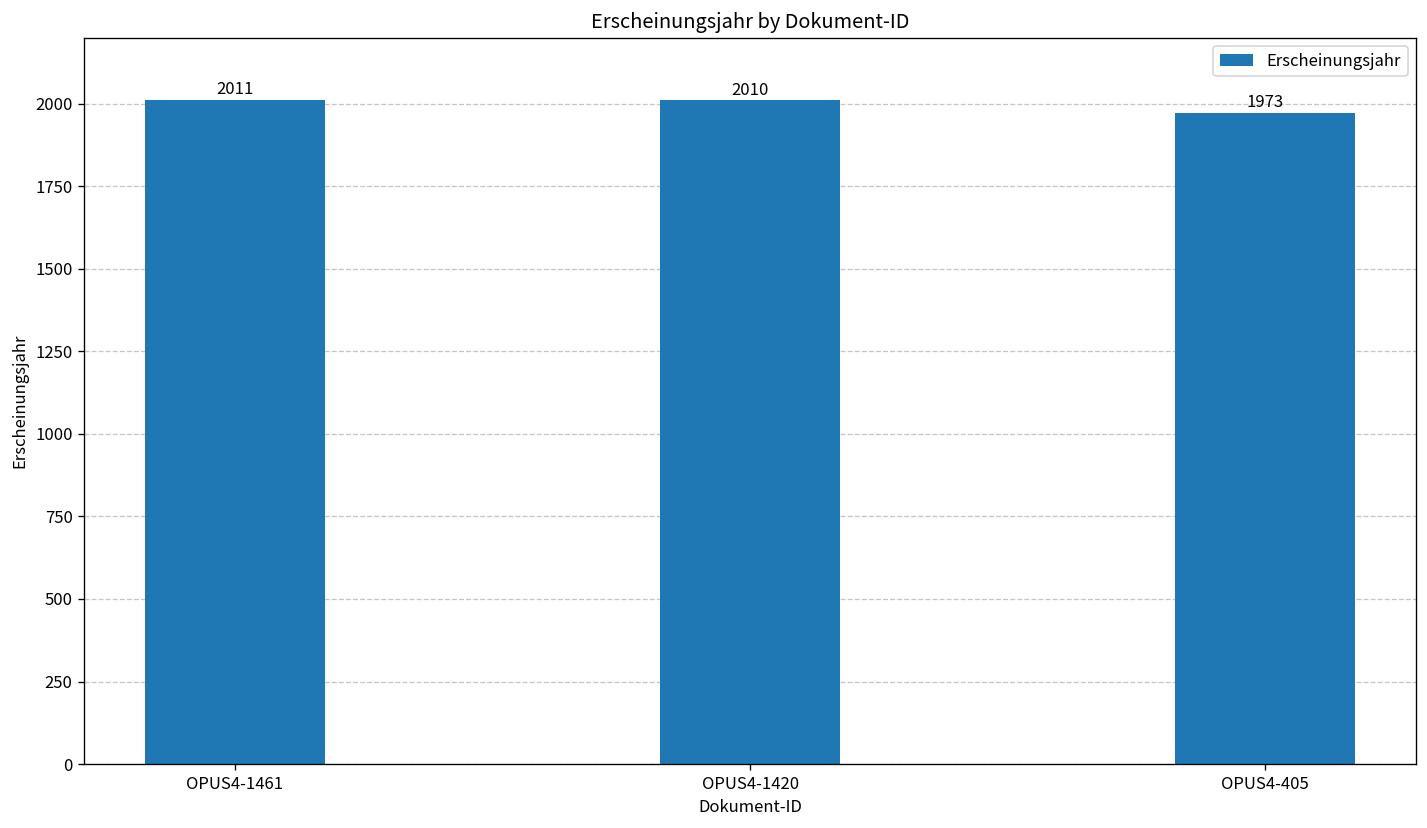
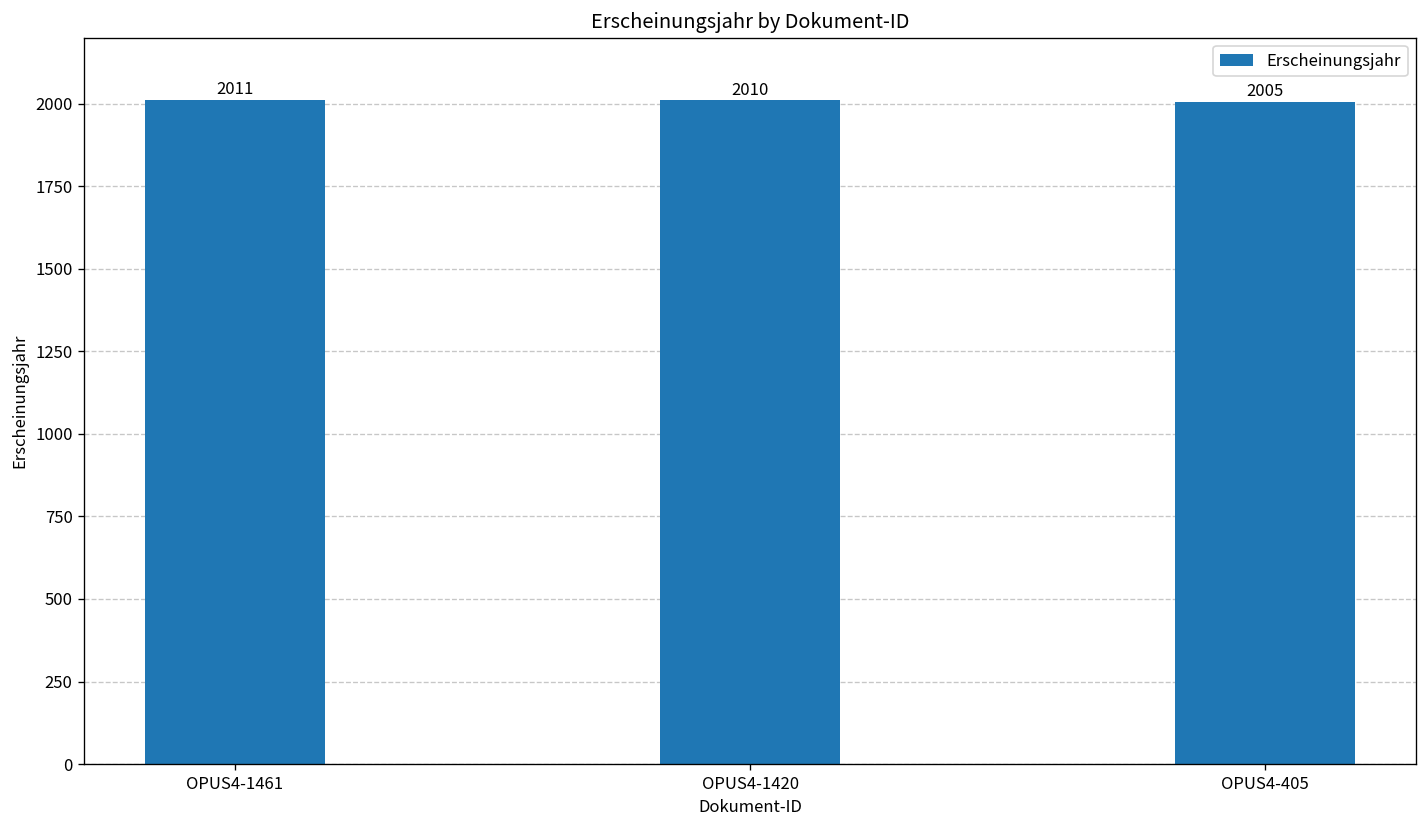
OPUS4-405: 1973 -> 2005
